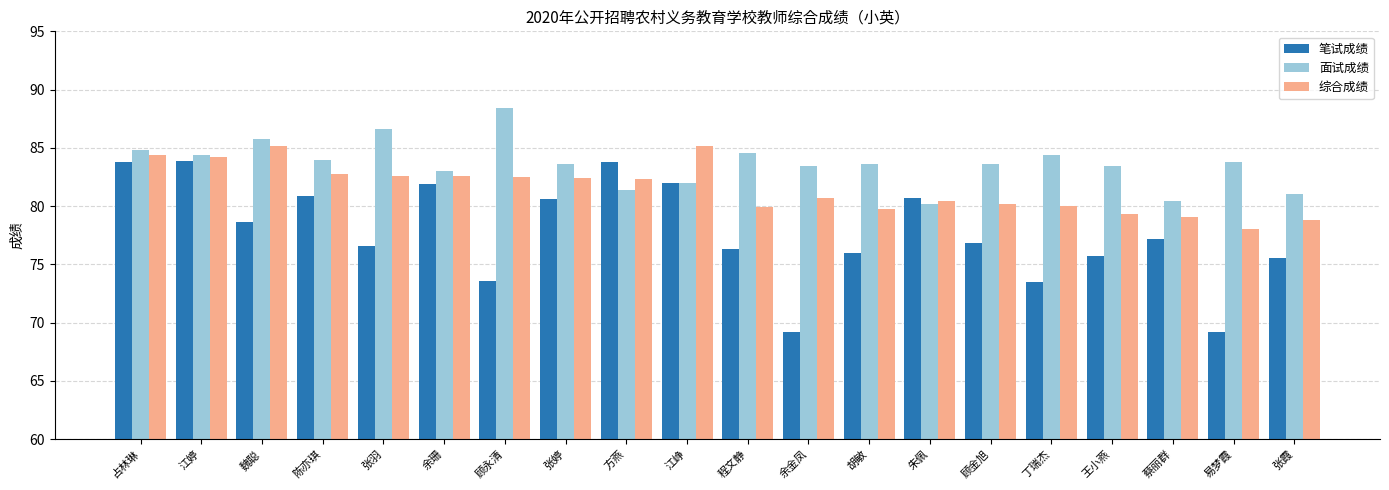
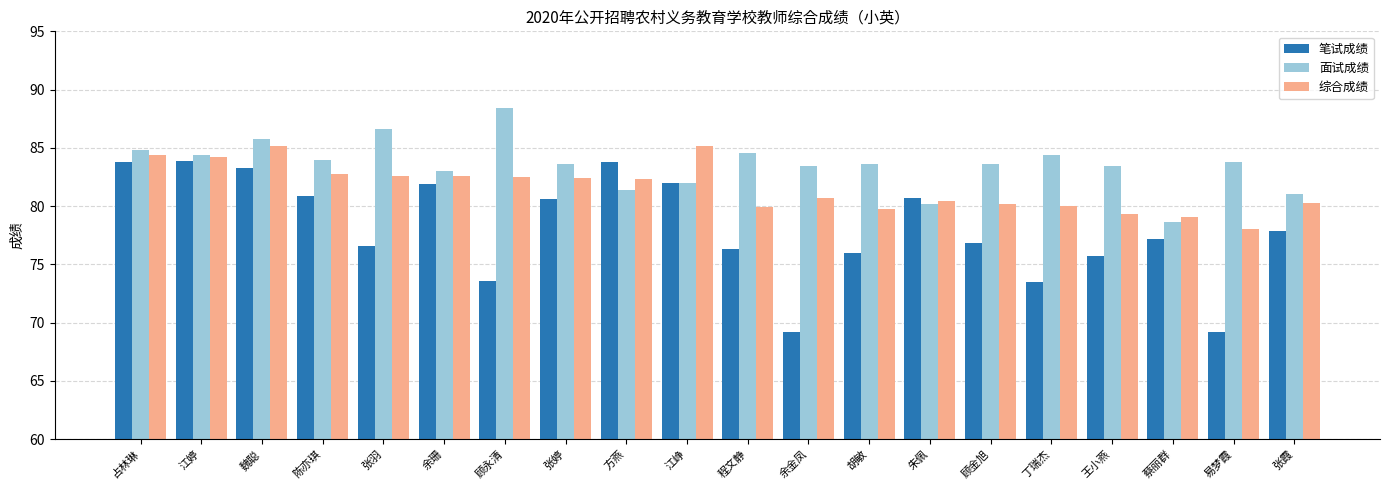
笔试成绩, 魏聪: 78.7 -> 83.2
面试成绩, 蔡丽群: 80.4 -> 78.6
笔试成绩, 张霞: 75.6 -> 77.9
综合成绩, 张霞: 78.8 -> 80.3
